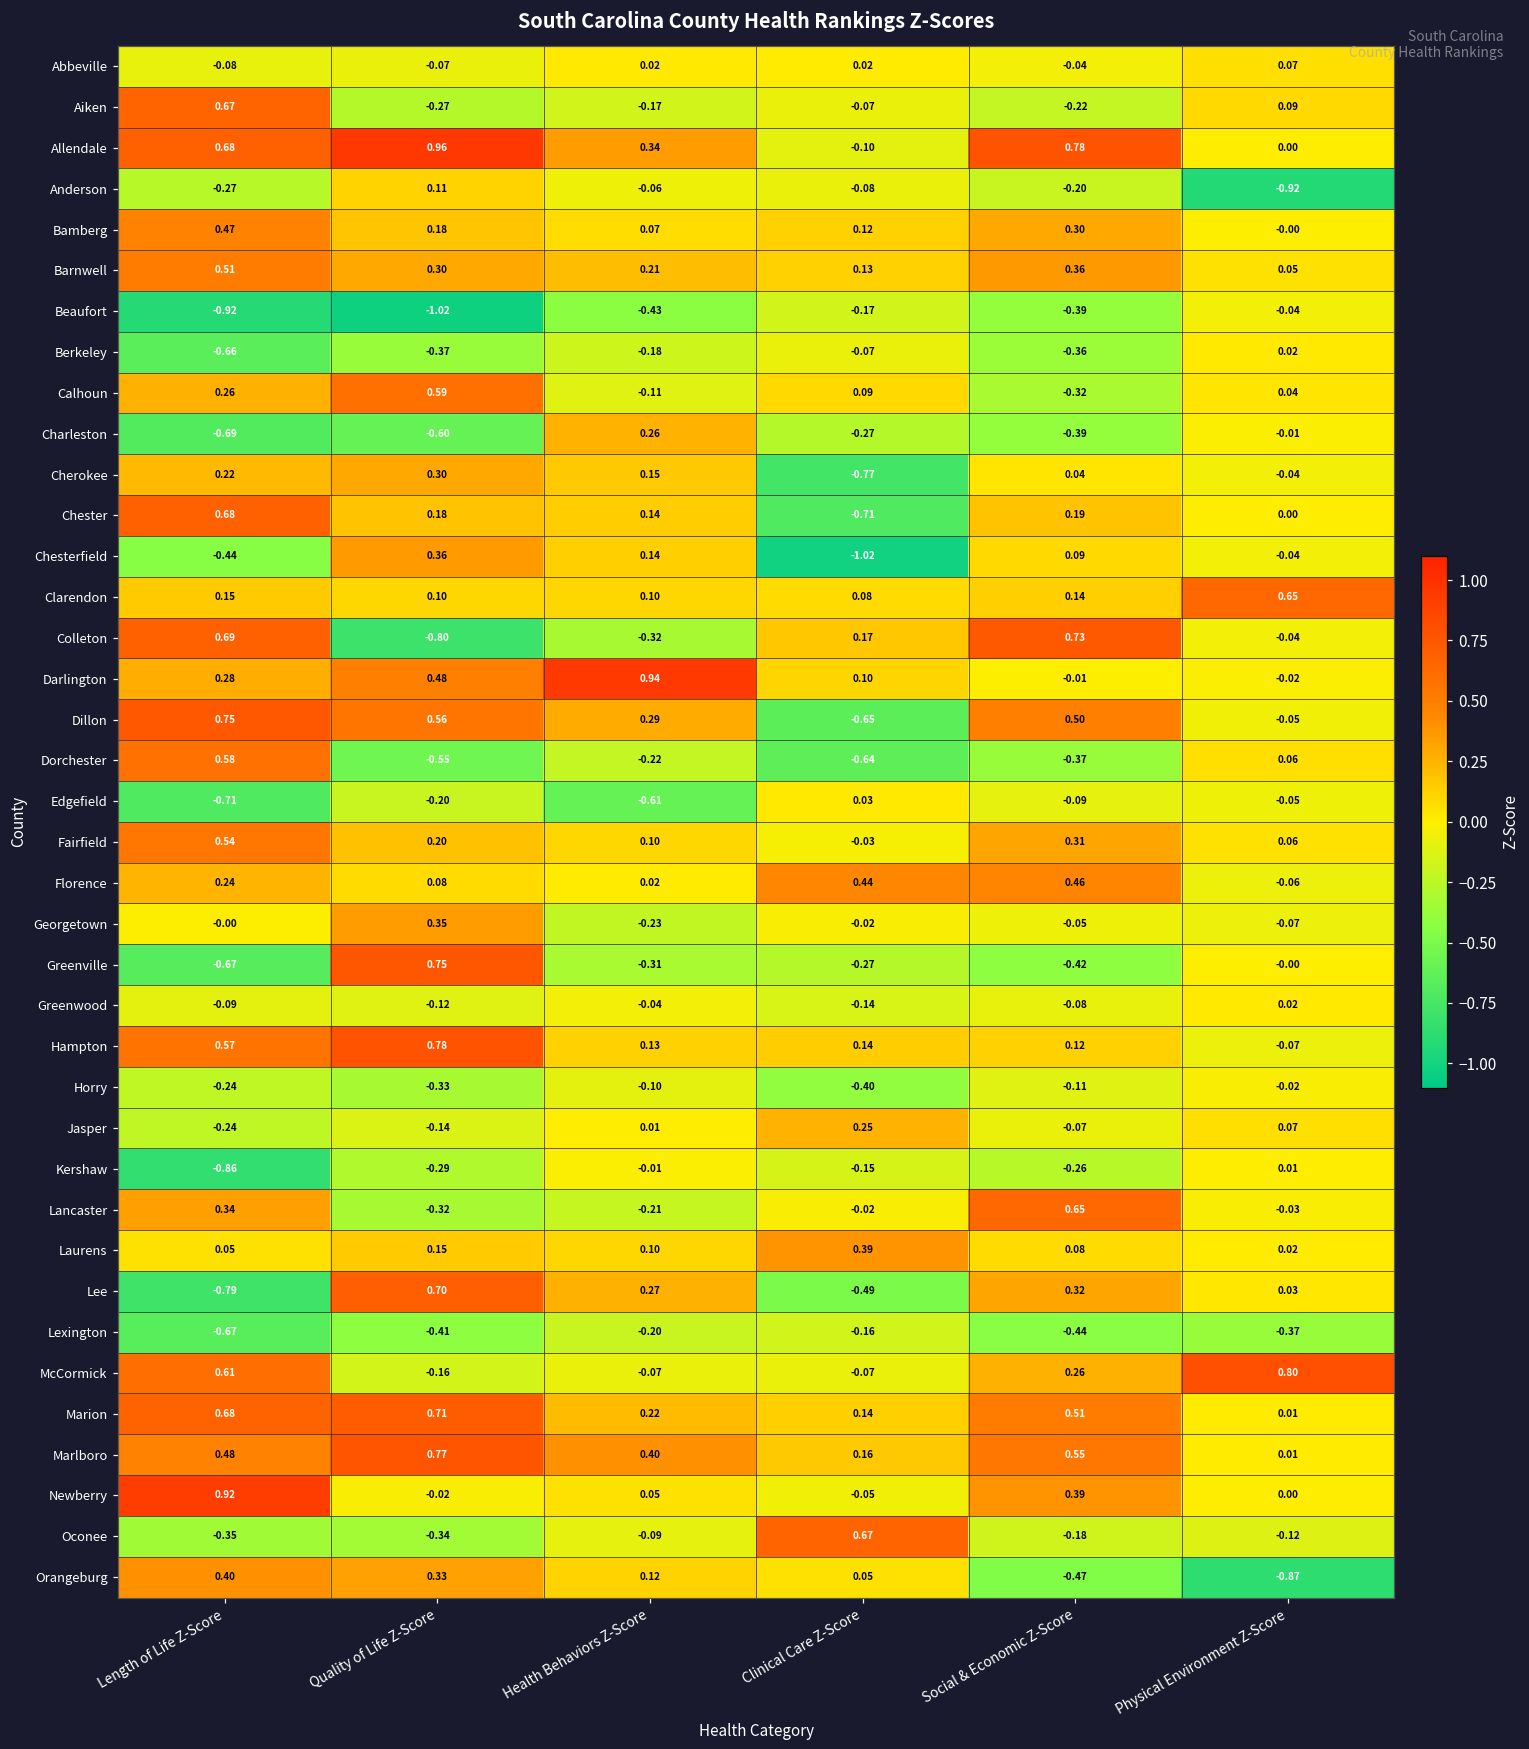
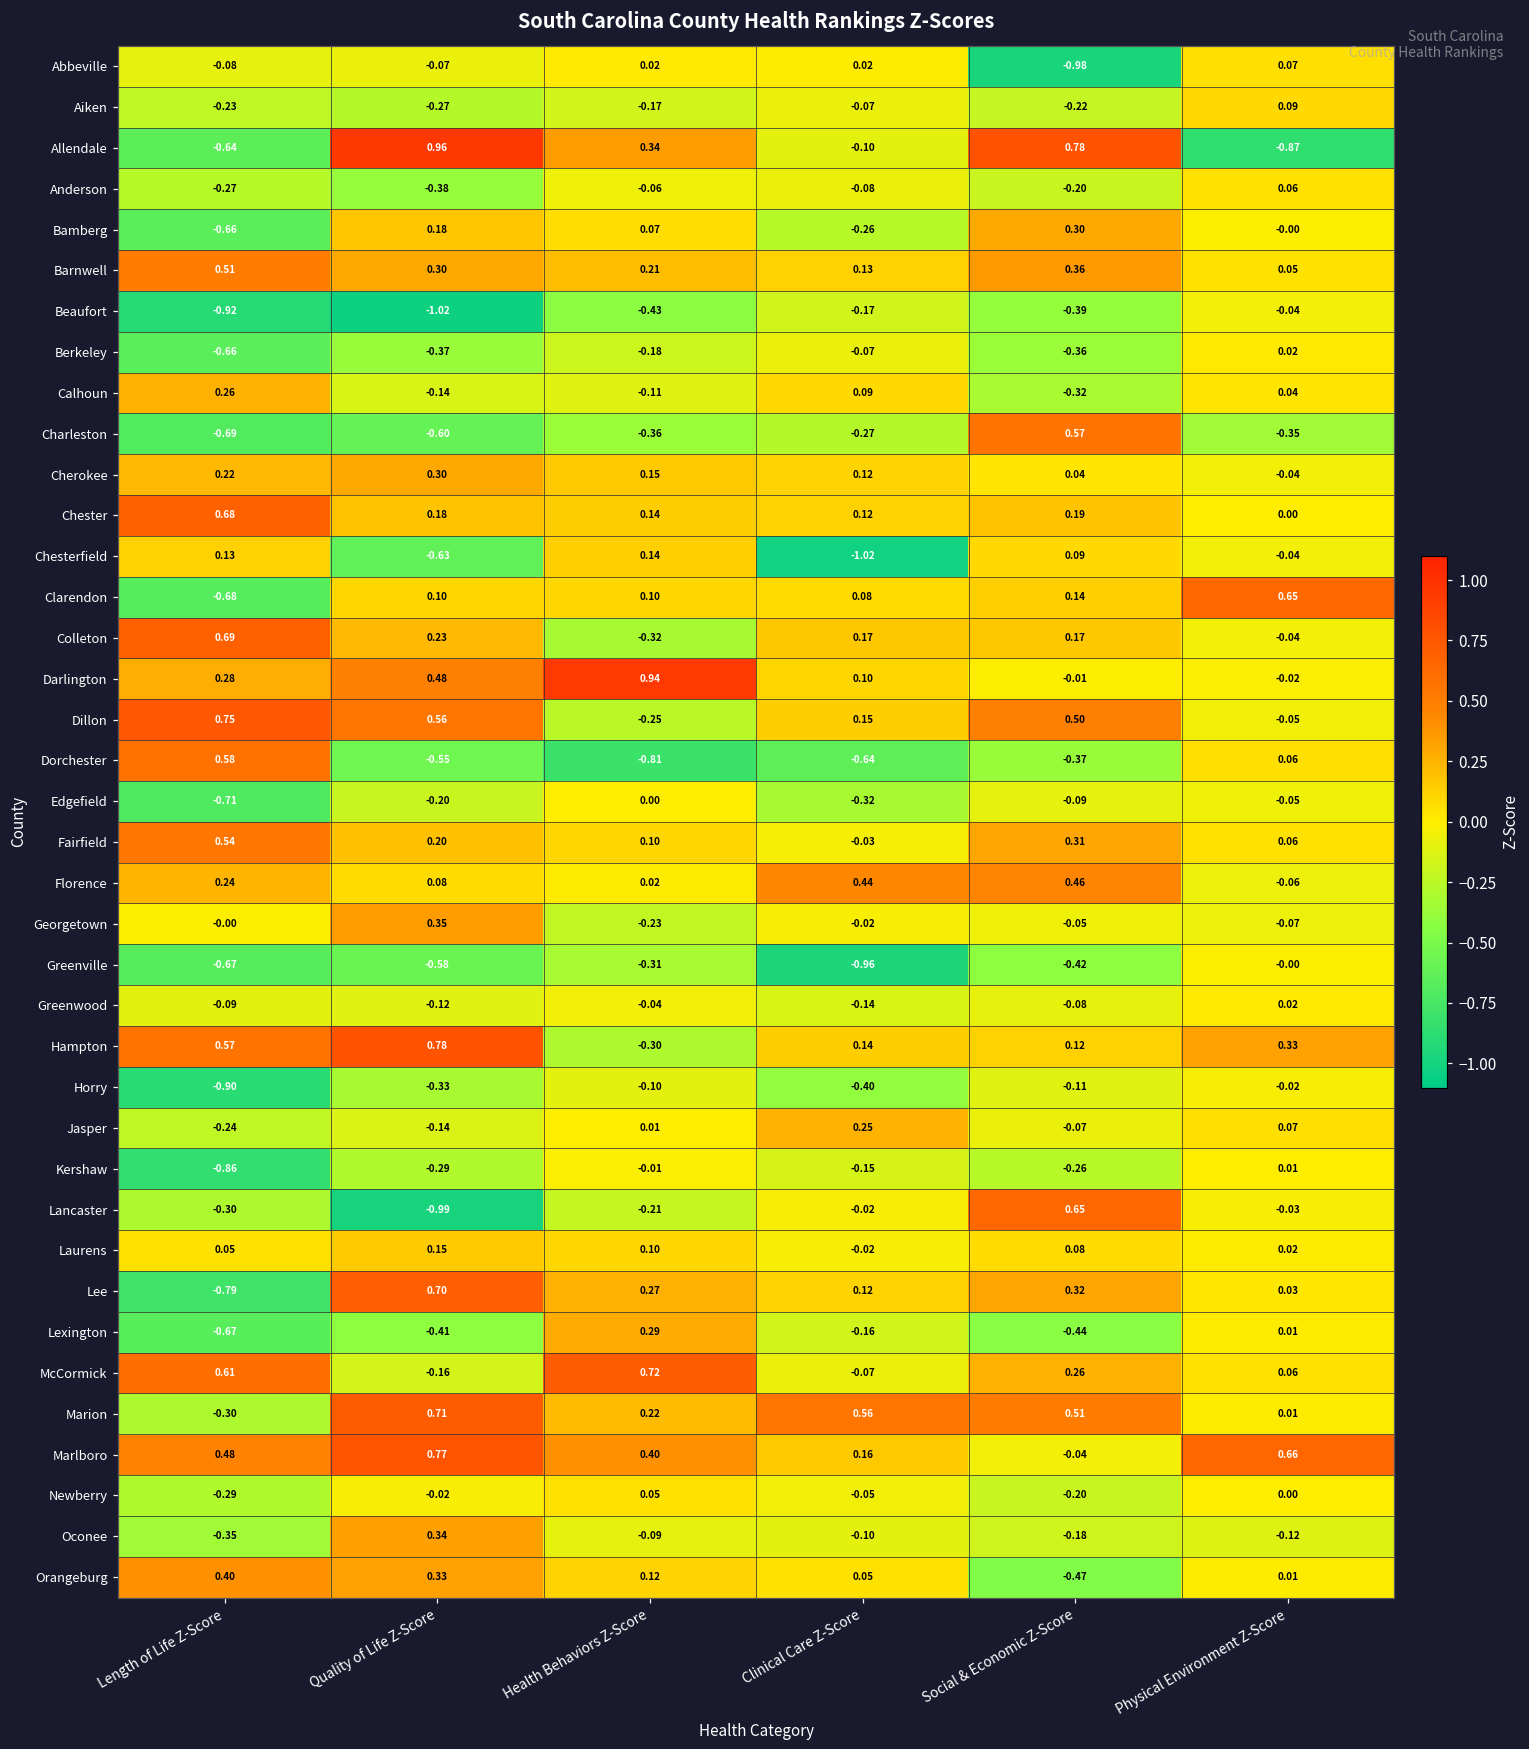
Abbeville, Social & Economic Z-Score: -0.04 -> -0.98
Aiken, Length of Life Z-Score: 0.67 -> -0.23
Allendale, Length of Life Z-Score: 0.68 -> -0.64
Allendale, Physical Environment Z-Score: 0.00 -> -0.87
Anderson, Quality of Life Z-Score: 0.11 -> -0.38
Anderson, Physical Environment Z-Score: -0.92 -> 0.06
Bamberg, Length of Life Z-Score: 0.47 -> -0.66
Bamberg, Clinical Care Z-Score: 0.12 -> -0.26
Calhoun, Quality of Life Z-Score: 0.59 -> -0.14
Charleston, Health Behaviors Z-Score: 0.26 -> -0.36
Charleston, Social & Economic Z-Score: -0.39 -> 0.57
Charleston, Physical Environment Z-Score: -0.01 -> -0.35
Cherokee, Clinical Care Z-Score: -0.77 -> 0.12
Chester, Clinical Care Z-Score: -0.71 -> 0.12
Chesterfield, Length of Life Z-Score: -0.44 -> 0.13
Chesterfield, Quality of Life Z-Score: 0.36 -> -0.63
Clarendon, Length of Life Z-Score: 0.15 -> -0.68
Colleton, Quality of Life Z-Score: -0.80 -> 0.23
Colleton, Social & Economic Z-Score: 0.73 -> 0.17
Dillon, Health Behaviors Z-Score: 0.29 -> -0.25
Dillon, Clinical Care Z-Score: -0.65 -> 0.15
Dorchester, Health Behaviors Z-Score: -0.22 -> -0.81
Edgefield, Health Behaviors Z-Score: -0.61 -> 0.00
Edgefield, Clinical Care Z-Score: 0.03 -> -0.32
Greenville, Quality of Life Z-Score: 0.75 -> -0.58
Greenville, Clinical Care Z-Score: -0.27 -> -0.96
Hampton, Health Behaviors Z-Score: 0.13 -> -0.30
Hampton, Physical Environment Z-Score: -0.07 -> 0.33
Horry, Length of Life Z-Score: -0.24 -> -0.90
Lancaster, Length of Life Z-Score: 0.34 -> -0.30
Lancaster, Quality of Life Z-Score: -0.32 -> -0.99
Laurens, Clinical Care Z-Score: 0.39 -> -0.02
Lee, Clinical Care Z-Score: -0.49 -> 0.12
Lexington, Health Behaviors Z-Score: -0.20 -> 0.29
Lexington, Physical Environment Z-Score: -0.37 -> 0.01
McCormick, Health Behaviors Z-Score: -0.07 -> 0.72
McCormick, Physical Environment Z-Score: 0.80 -> 0.06
Marion, Length of Life Z-Score: 0.68 -> -0.30
Marion, Clinical Care Z-Score: 0.14 -> 0.56
Marlboro, Social & Economic Z-Score: 0.55 -> -0.04
Marlboro, Physical Environment Z-Score: 0.01 -> 0.66
Newberry, Length of Life Z-Score: 0.92 -> -0.29
Newberry, Social & Economic Z-Score: 0.39 -> -0.20
Oconee, Quality of Life Z-Score: -0.34 -> 0.34
Oconee, Clinical Care Z-Score: 0.67 -> -0.10
Orangeburg, Physical Environment Z-Score: -0.87 -> 0.01
